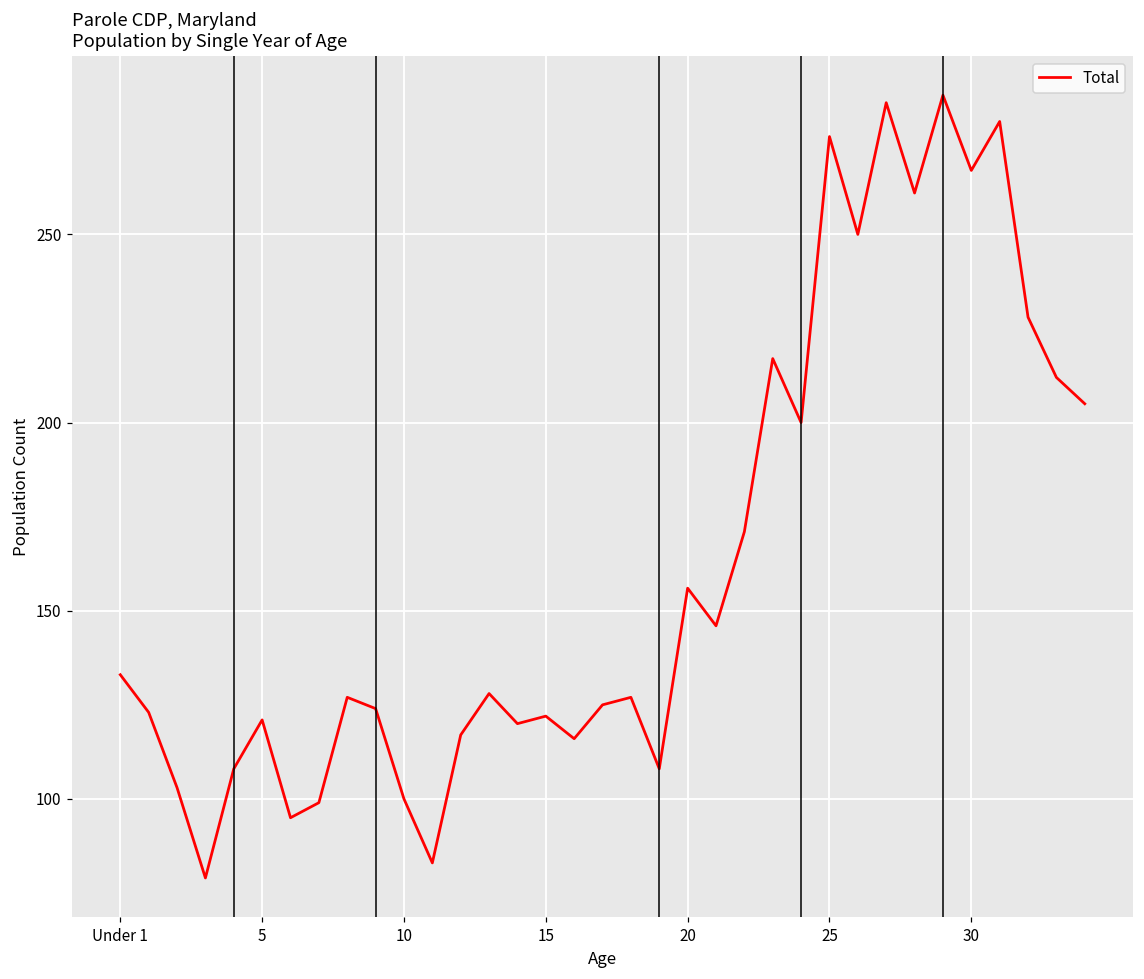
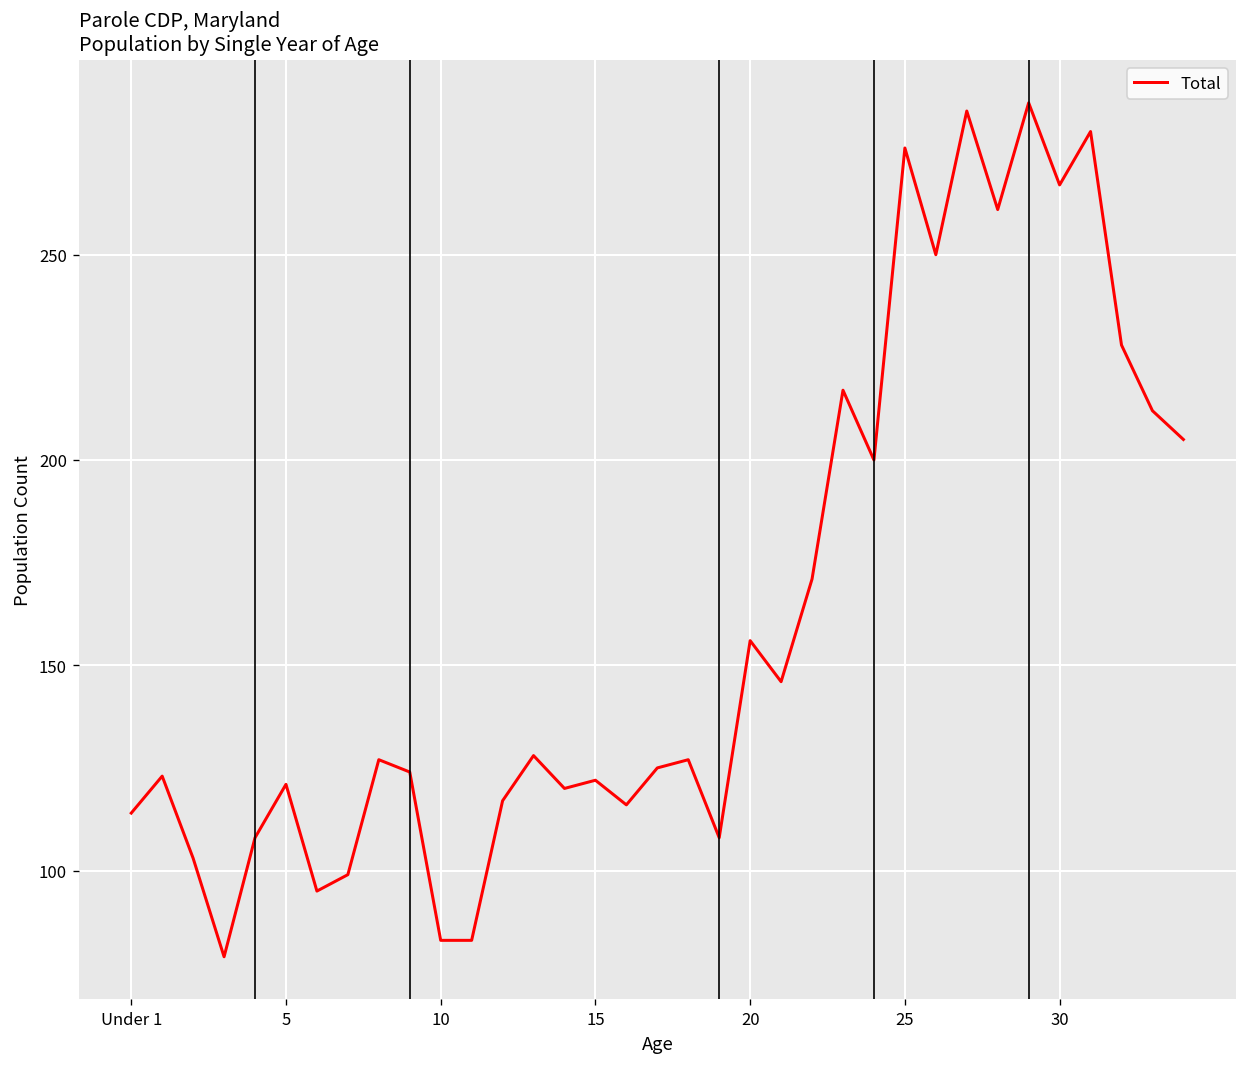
Under 1: 133 -> 114
10: 100 -> 83
